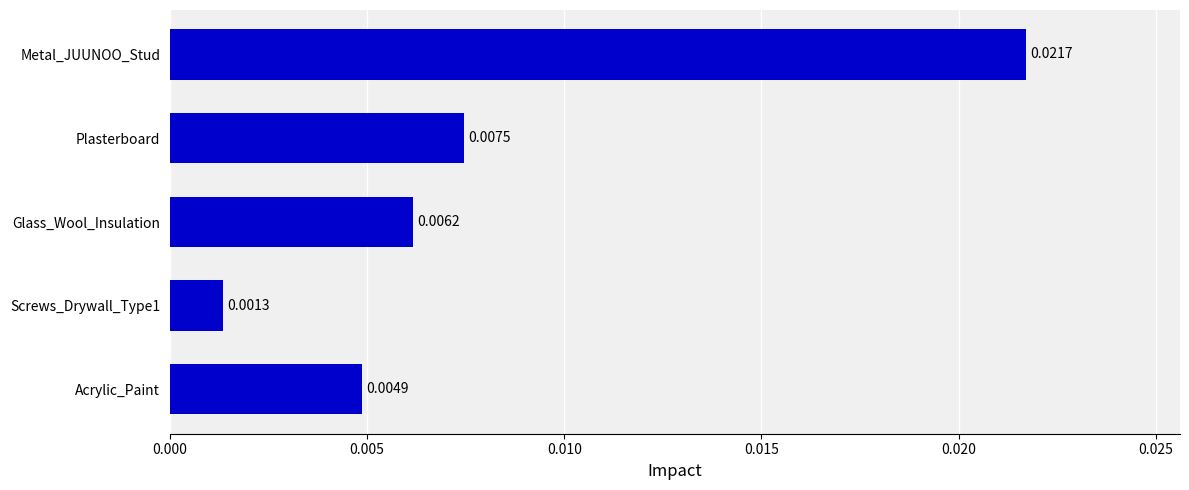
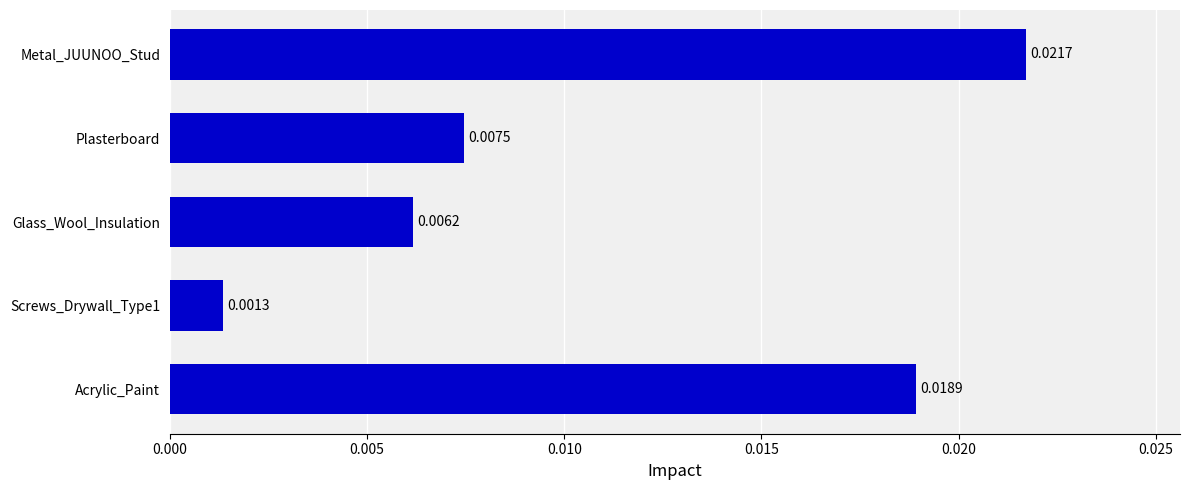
Acrylic_Paint: 0.0049 -> 0.0189
